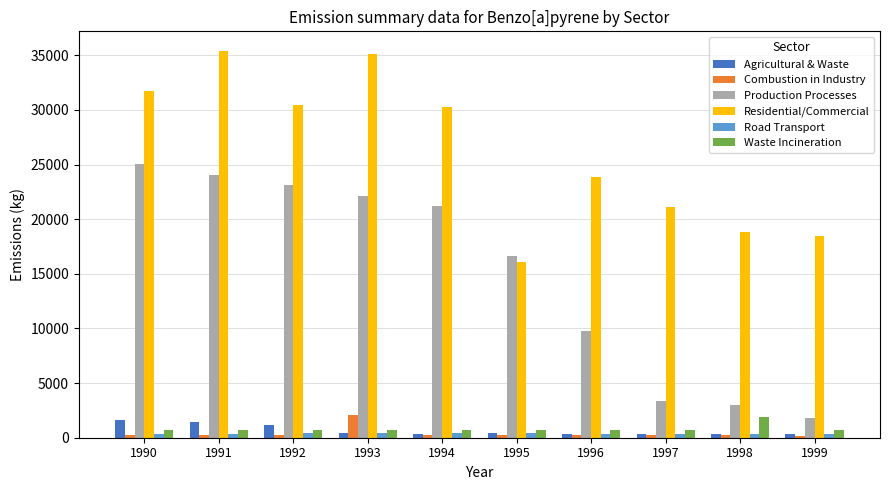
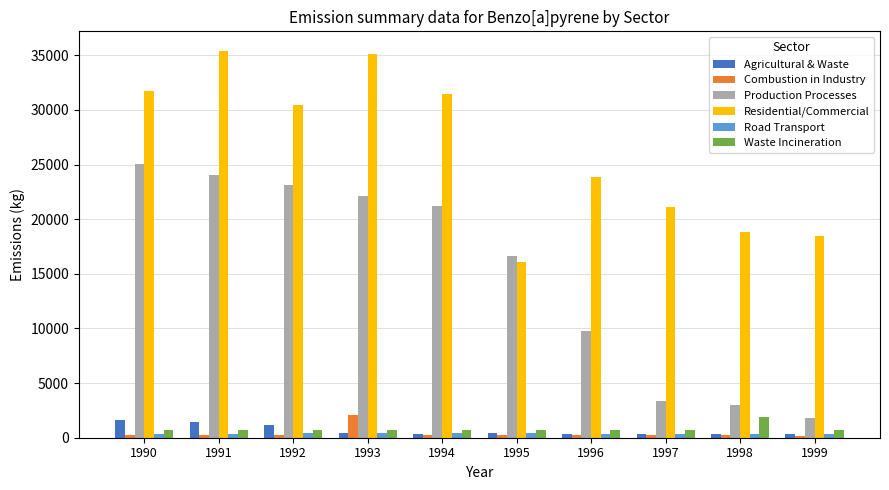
Residential/Commercial, 1994: 30300 -> 31500
